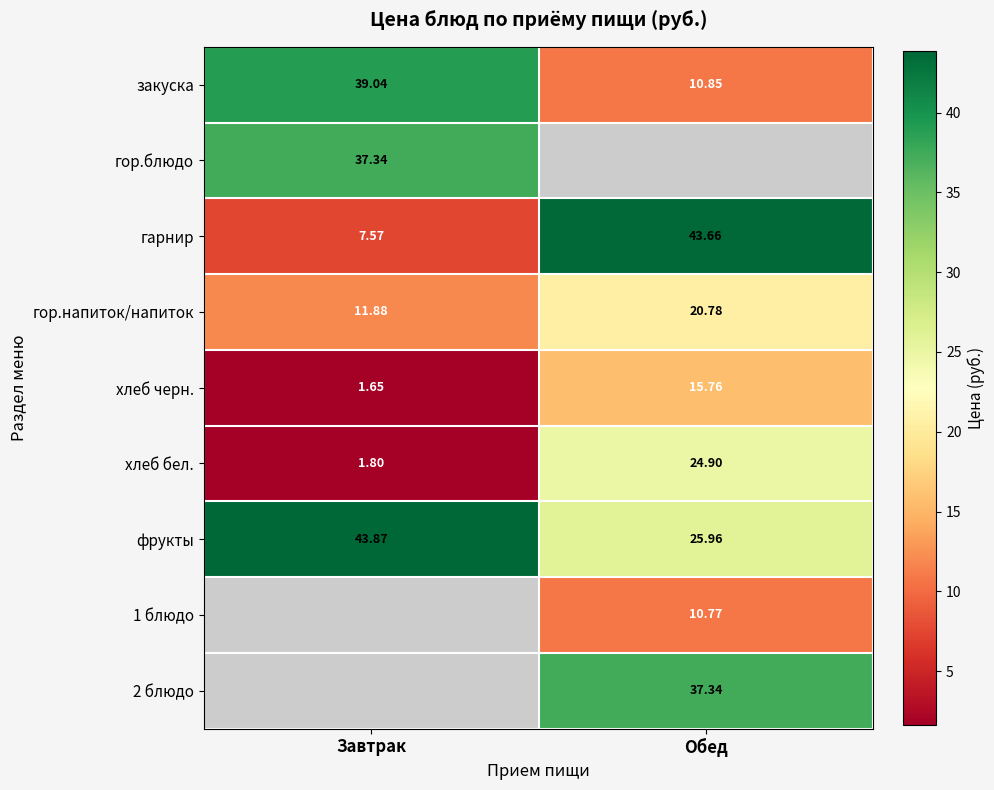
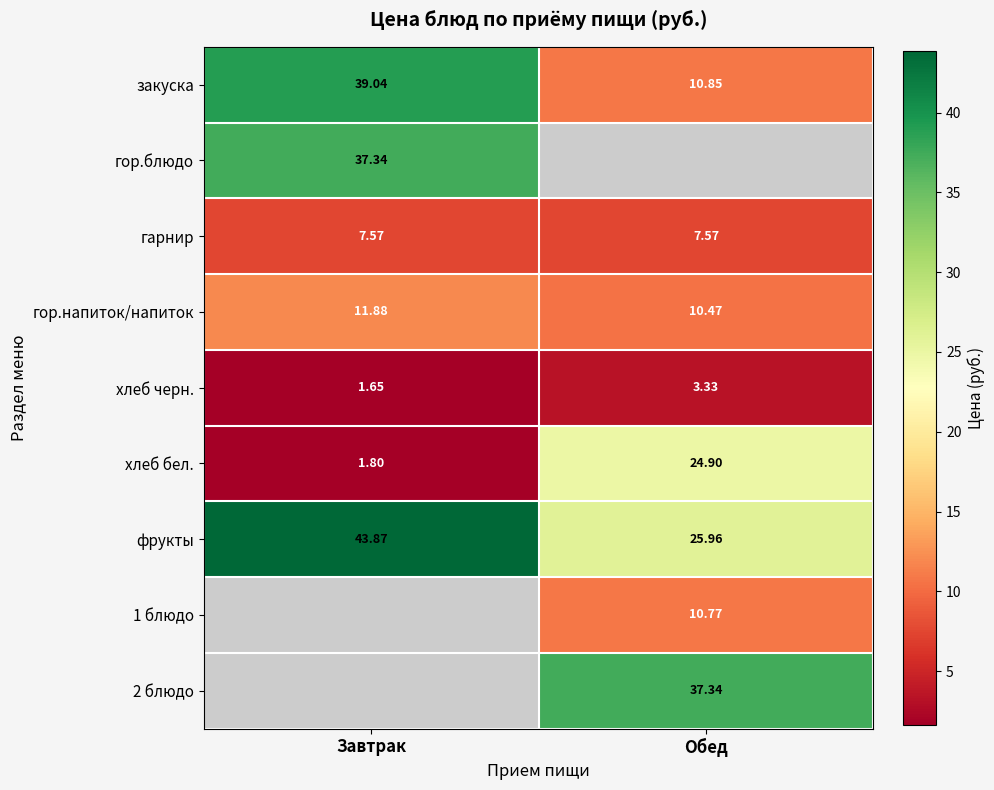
гарнир, Обед: 43.66 -> 7.57
гор.напиток/напиток, Обед: 20.78 -> 10.47
хлеб черн., Обед: 15.76 -> 3.33
